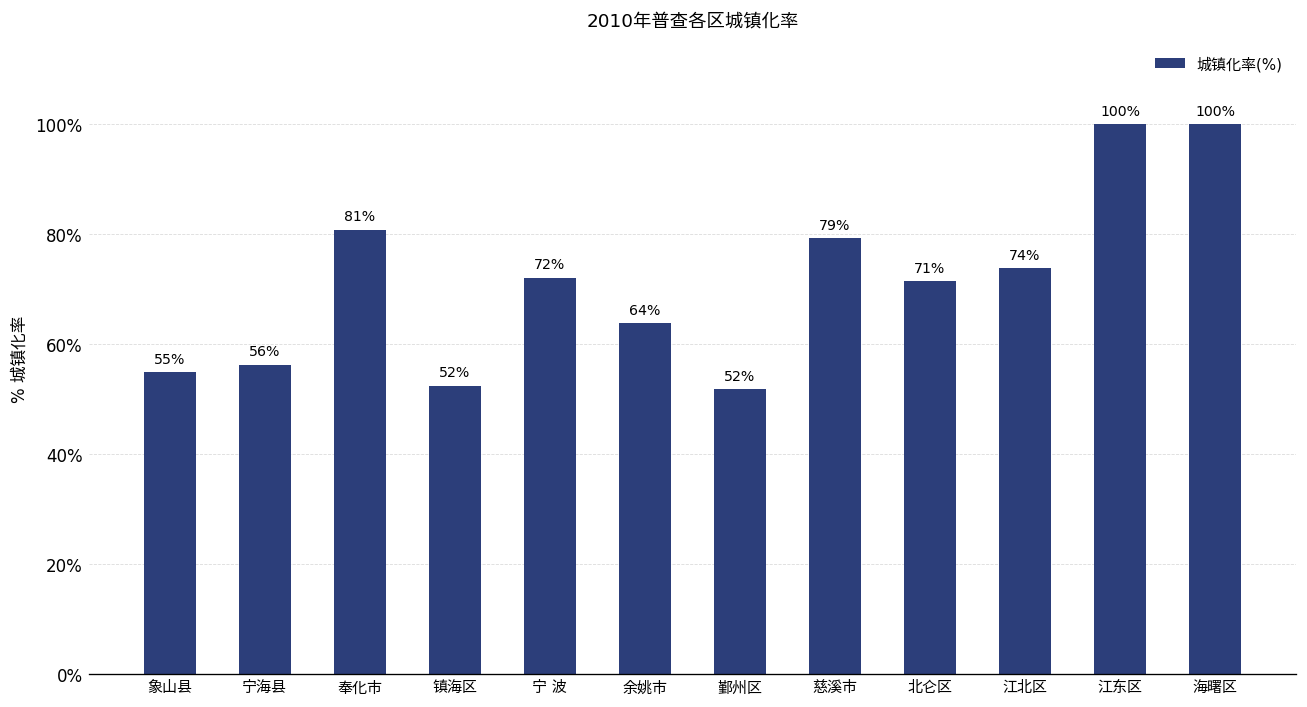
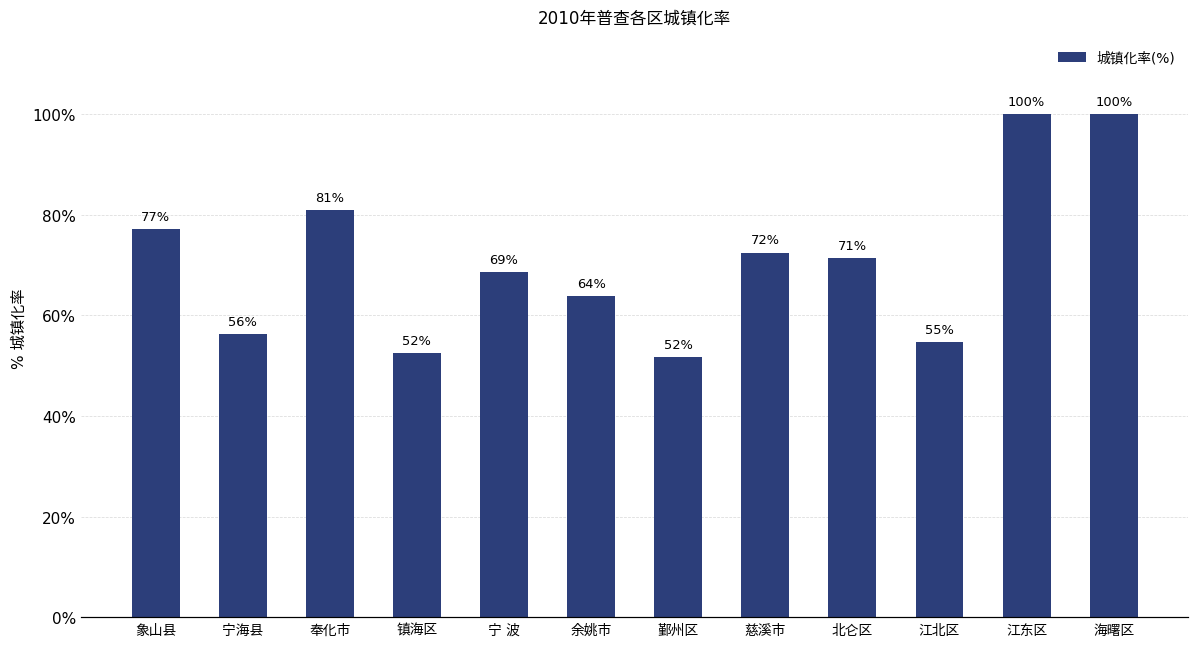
象山县: 55% -> 77%
宁 波: 72% -> 69%
慈溪市: 79% -> 72%
江北区: 74% -> 55%
